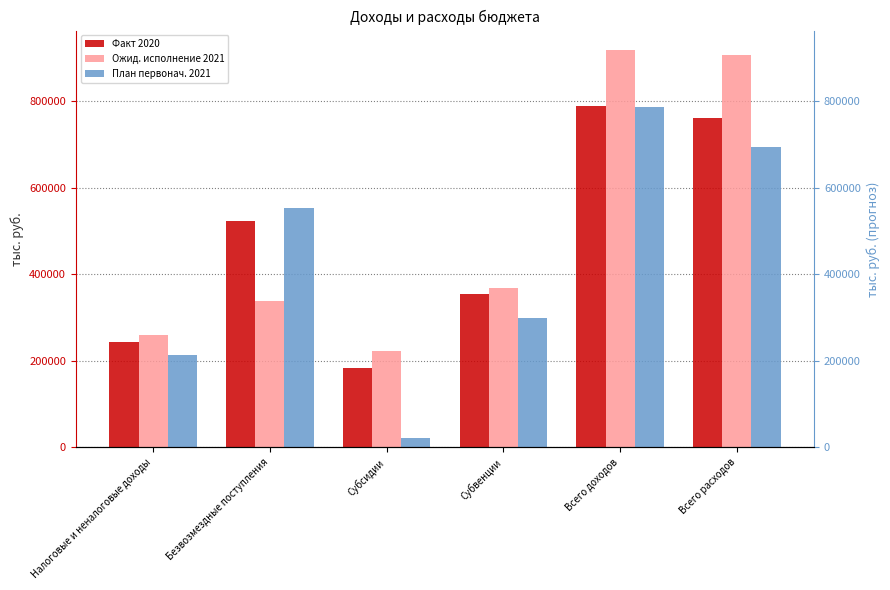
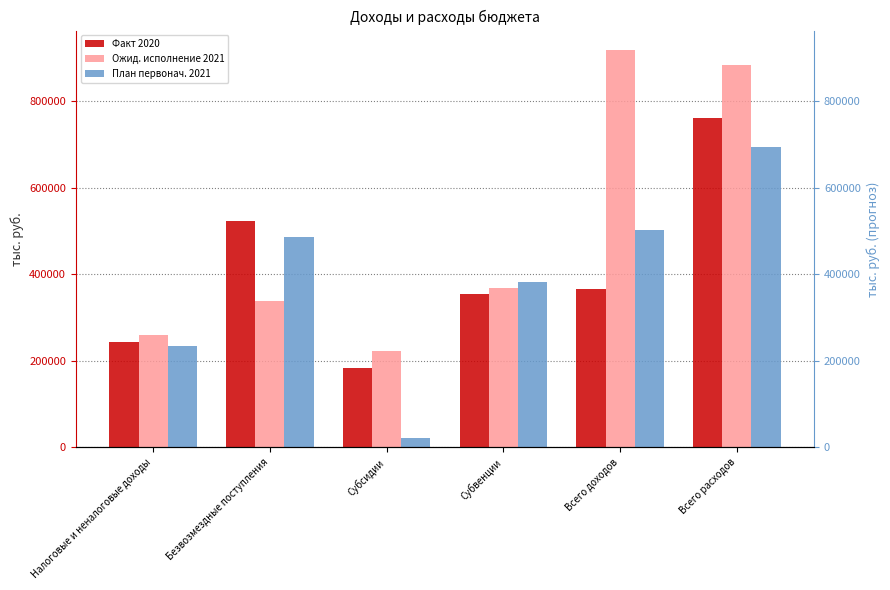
План первонач. 2021, Налоговые и неналоговые доходы: 210000 -> 230000
План первонач. 2021, Безвозмездные поступления: 550000 -> 490000
План первонач. 2021, Субвенции: 300000 -> 380000
Факт 2020, Всего доходов: 790000 -> 370000
План первонач. 2021, Всего доходов: 790000 -> 500000
Ожид. исполнение 2021, Всего расходов: 910000 -> 880000
